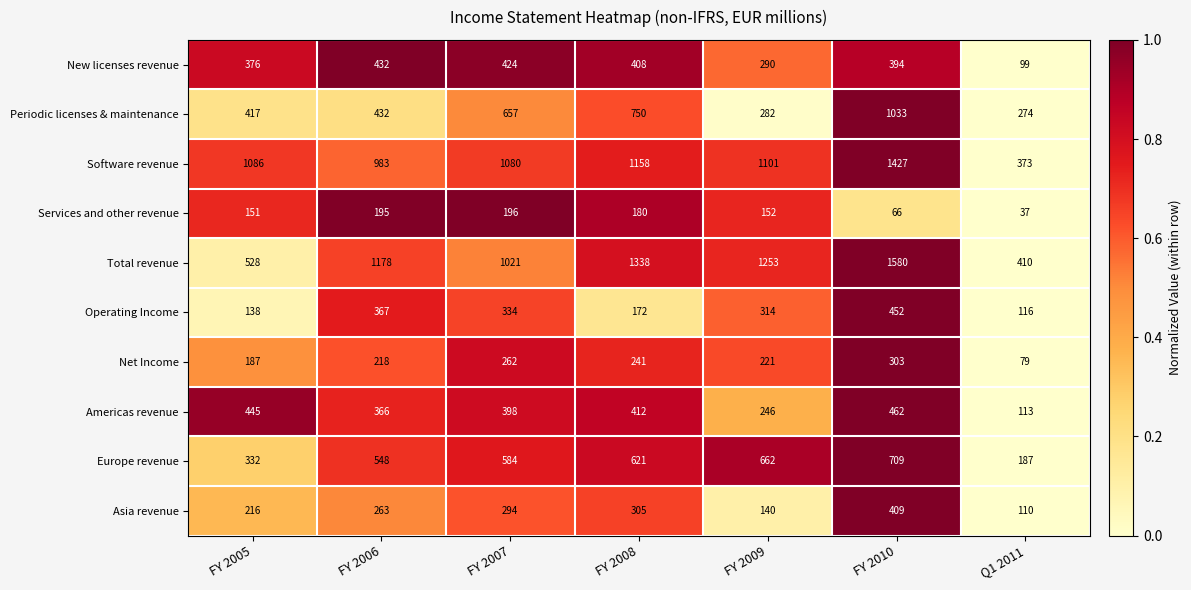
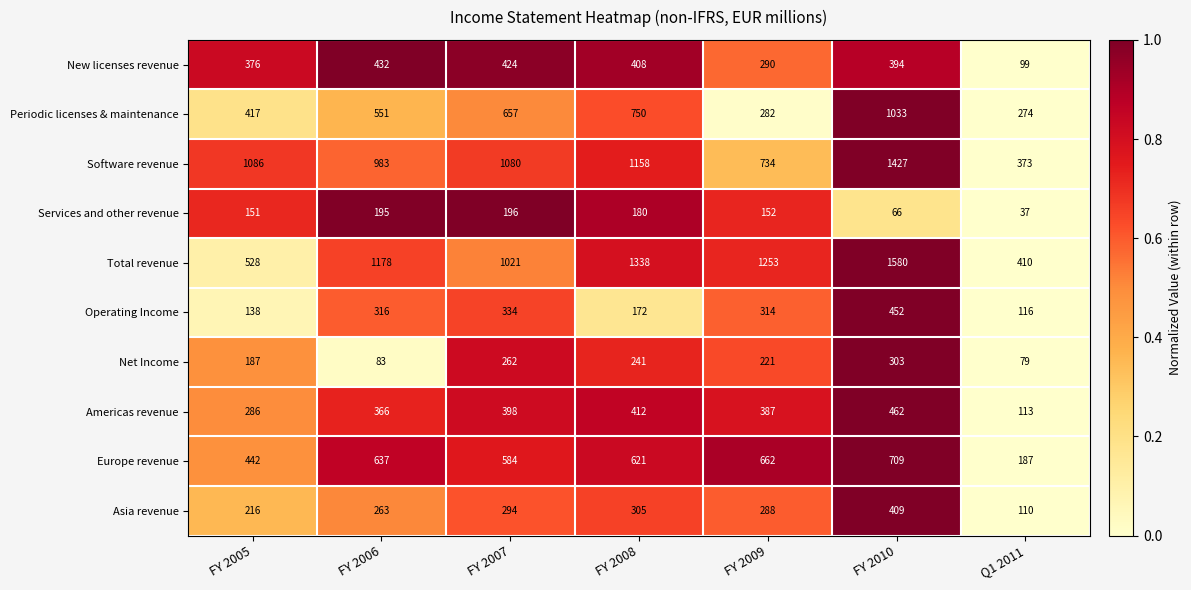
Periodic licenses & maintenance, FY 2006: 432 -> 551
Software revenue, FY 2009: 1101 -> 734
Operating Income, FY 2006: 367 -> 316
Net Income, FY 2006: 218 -> 83
Americas revenue, FY 2005: 445 -> 286
Americas revenue, FY 2009: 246 -> 387
Europe revenue, FY 2005: 332 -> 442
Europe revenue, FY 2006: 548 -> 637
Asia revenue, FY 2009: 140 -> 288
